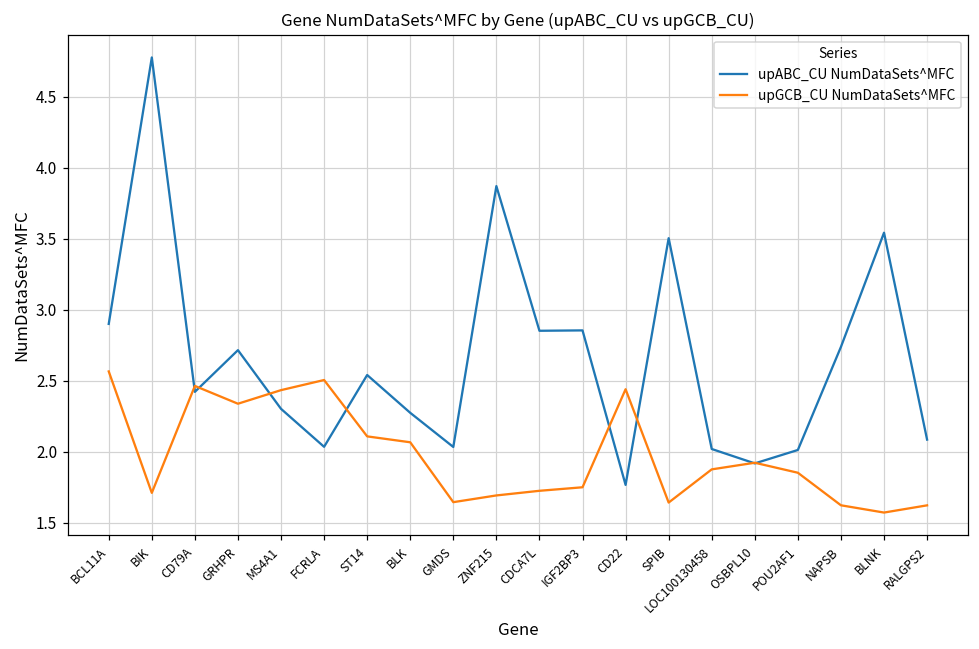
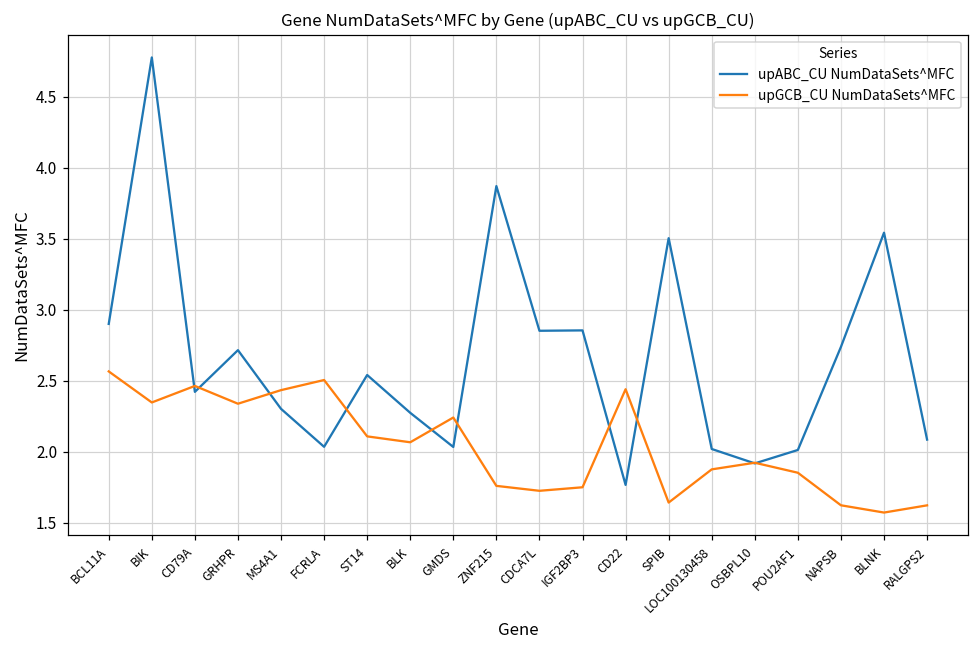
upGCB_CU NumDataSets^MFC, BIK: 1.71 -> 2.35
upGCB_CU NumDataSets^MFC, GMDS: 1.65 -> 2.24
upGCB_CU NumDataSets^MFC, ZNF215: 1.69 -> 1.76
